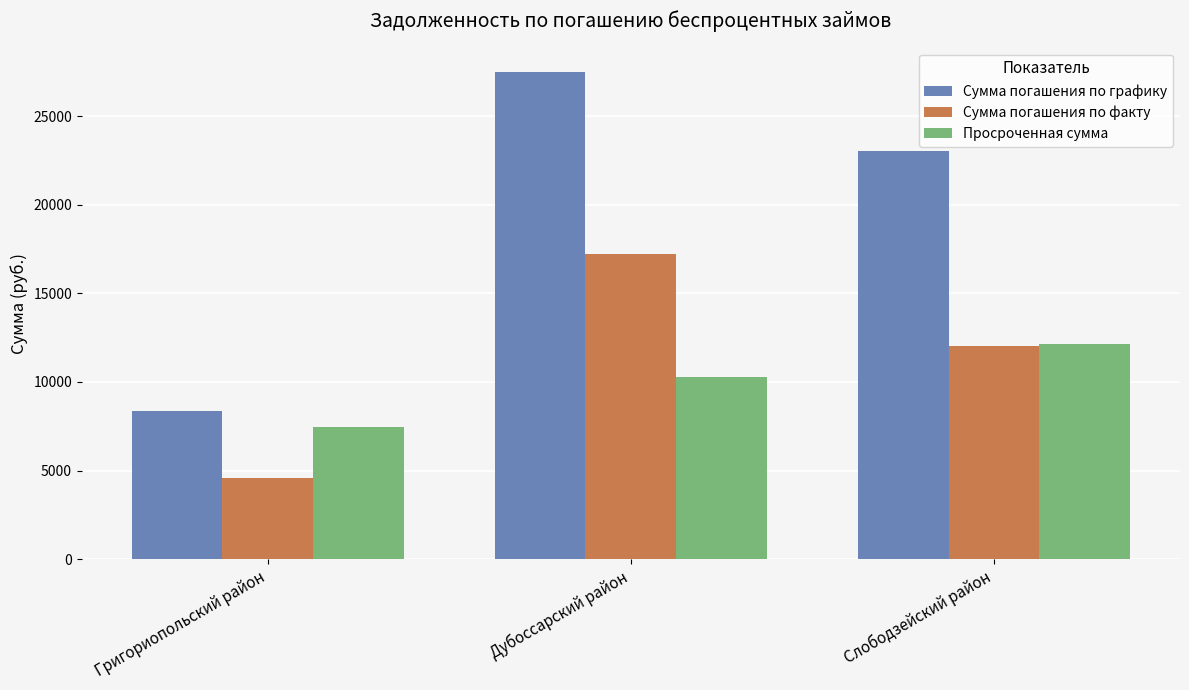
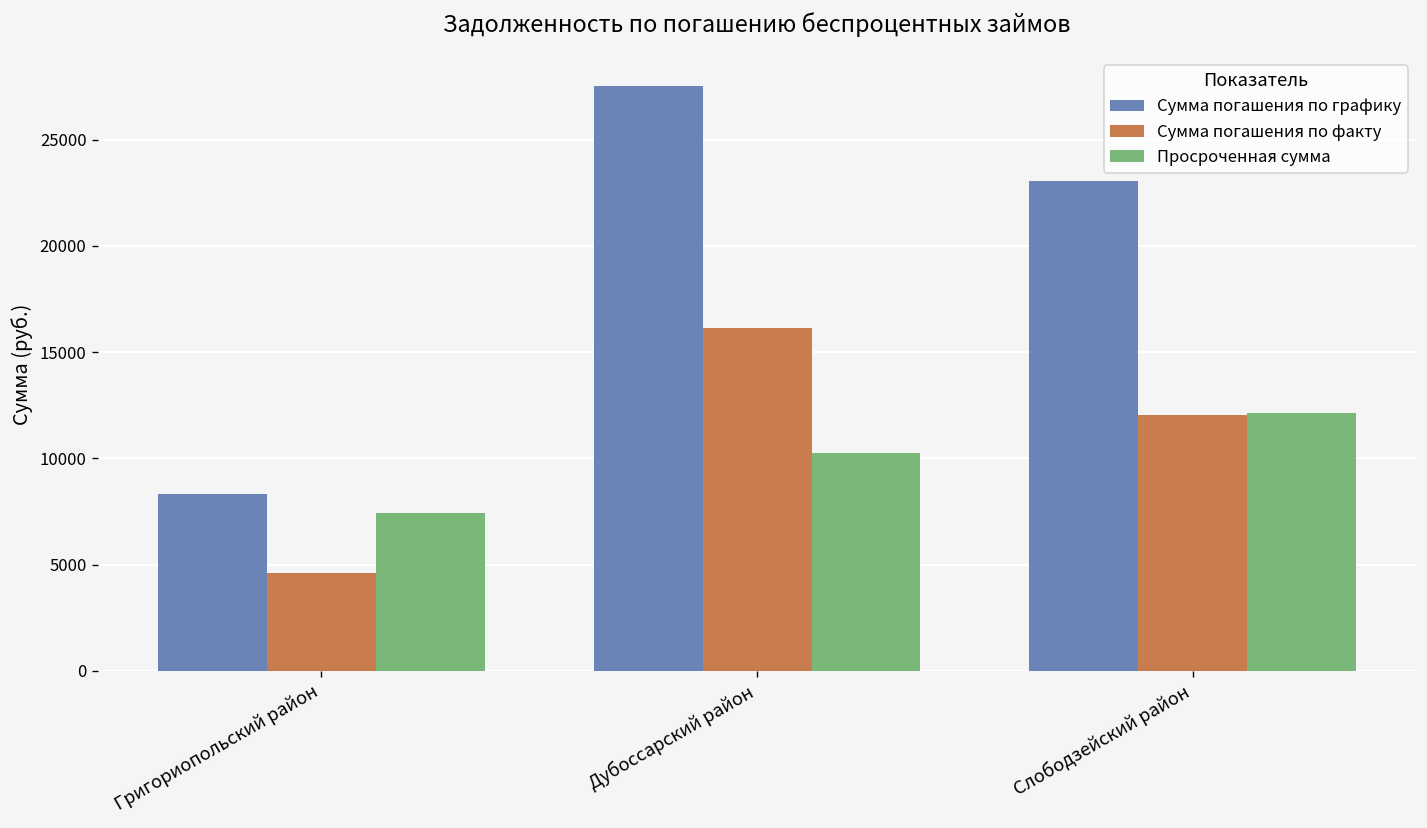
Сумма погашения по факту, Дубоссарский район: 17200 -> 16100
